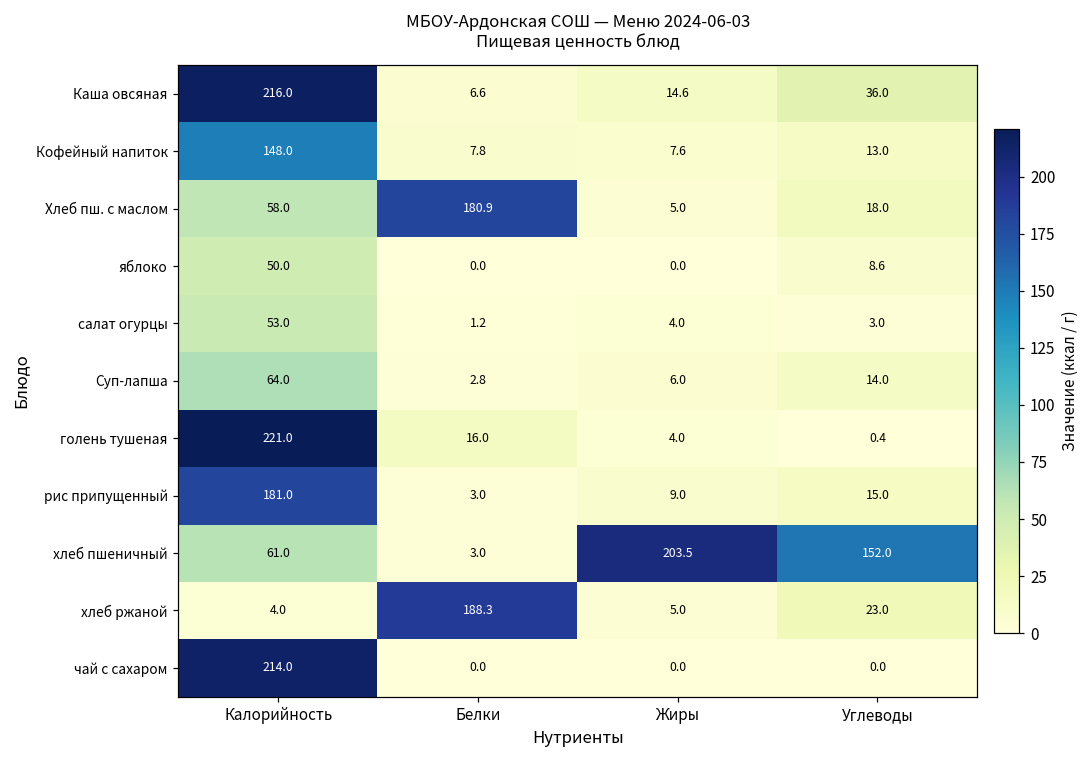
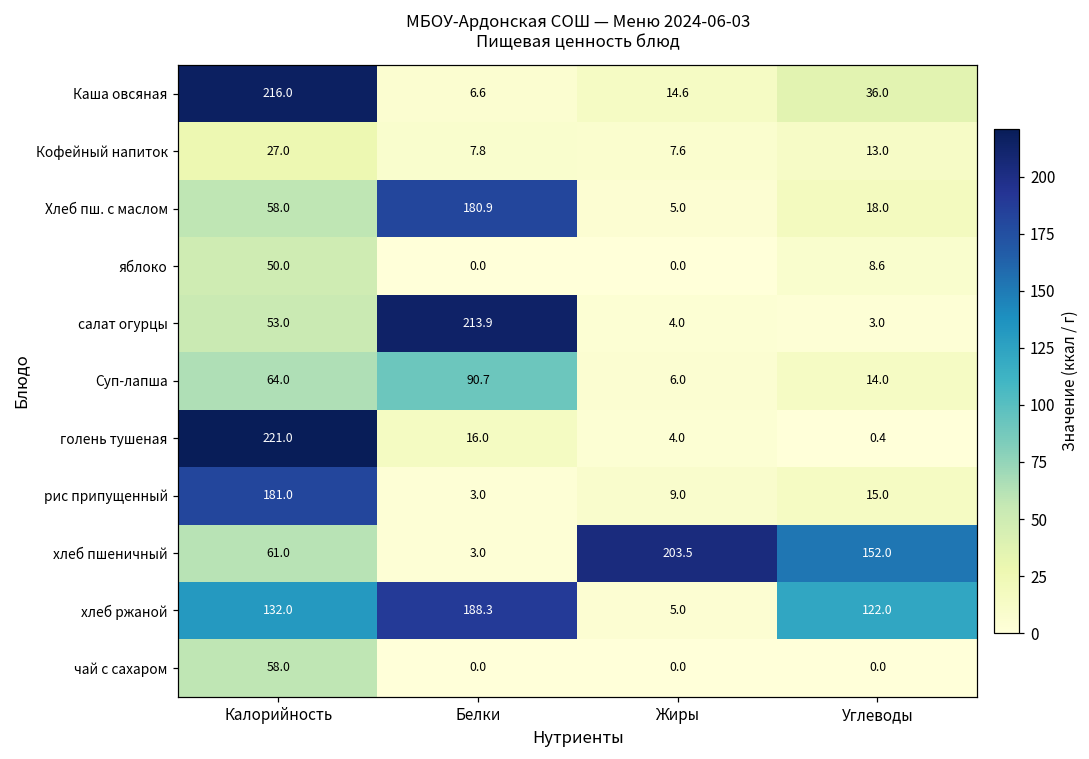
Кофейный напиток, Калорийность: 148.0 -> 27.0
салат огурцы, Белки: 1.2 -> 213.9
Суп-лапша, Белки: 2.8 -> 90.7
хлеб ржаной, Калорийность: 4.0 -> 132.0
хлеб ржаной, Углеводы: 23.0 -> 122.0
чай с сахаром, Калорийность: 214.0 -> 58.0
